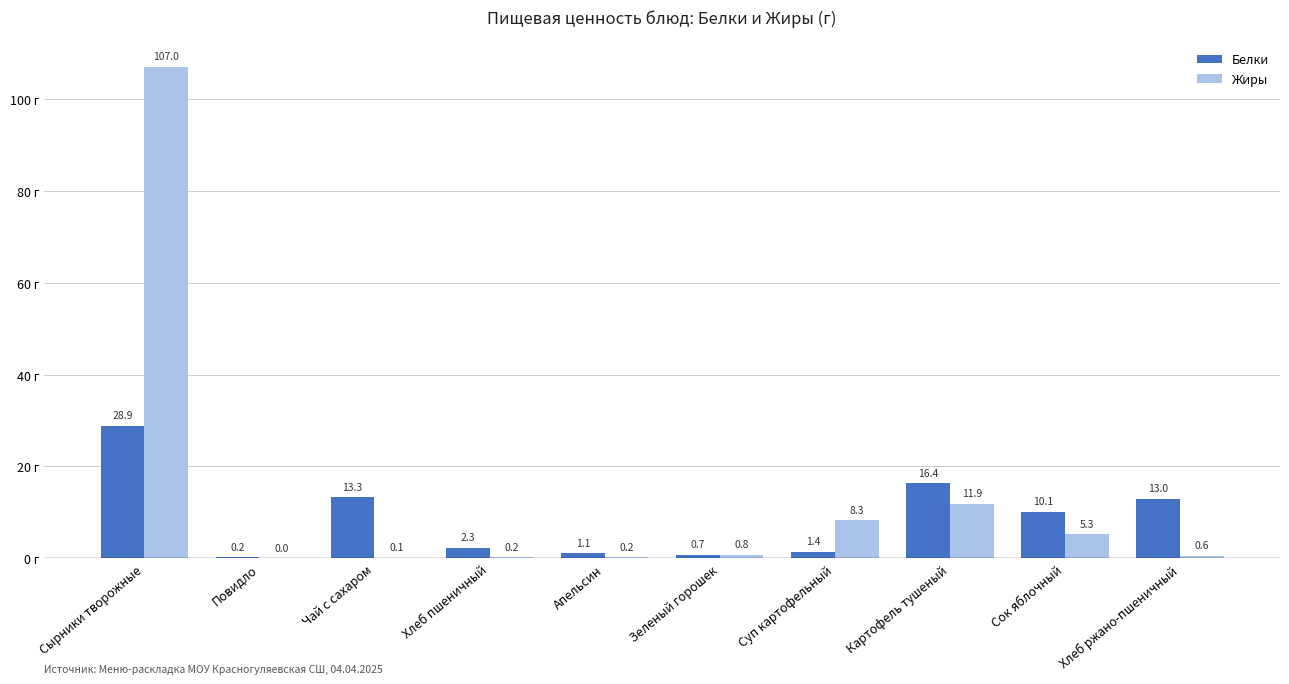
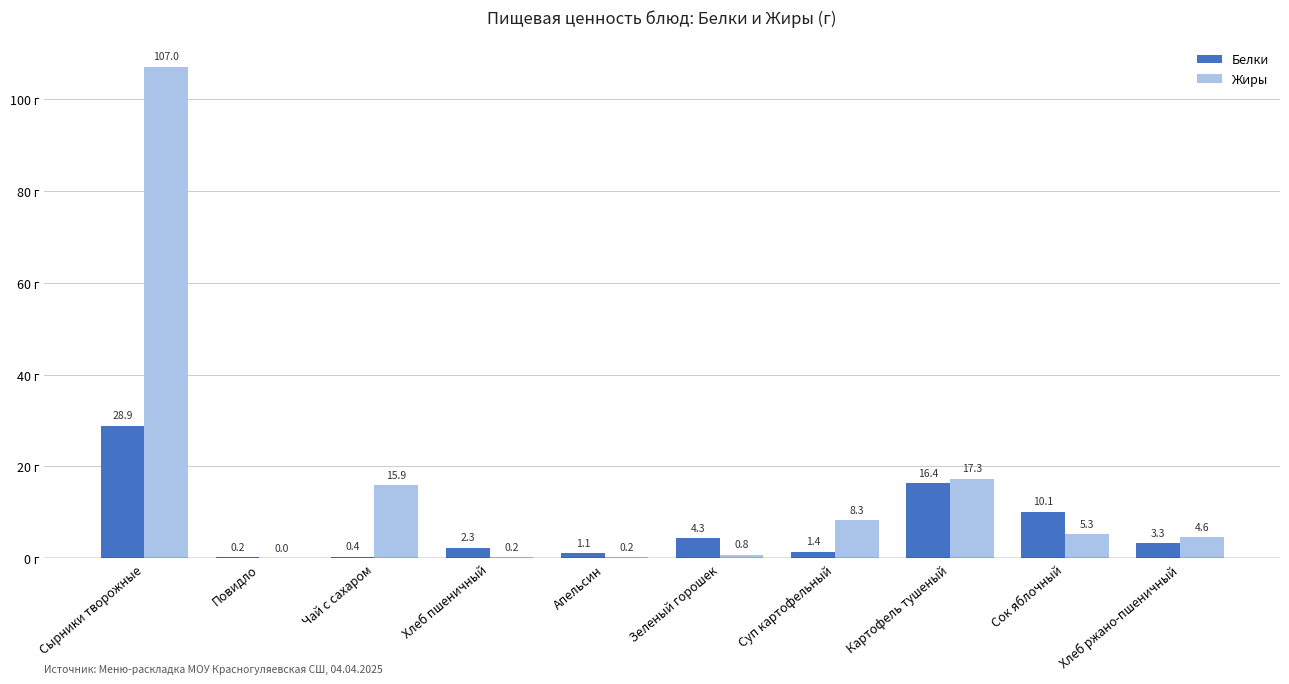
Белки, Чай с сахаром: 13.3 -> 0.4
Жиры, Чай с сахаром: 0.1 -> 15.9
Белки, Зеленый горошек: 0.7 -> 4.3
Жиры, Картофель тушеный: 11.9 -> 17.3
Белки, Хлеб ржано-пшеничный: 13.0 -> 3.3
Жиры, Хлеб ржано-пшеничный: 0.6 -> 4.6
